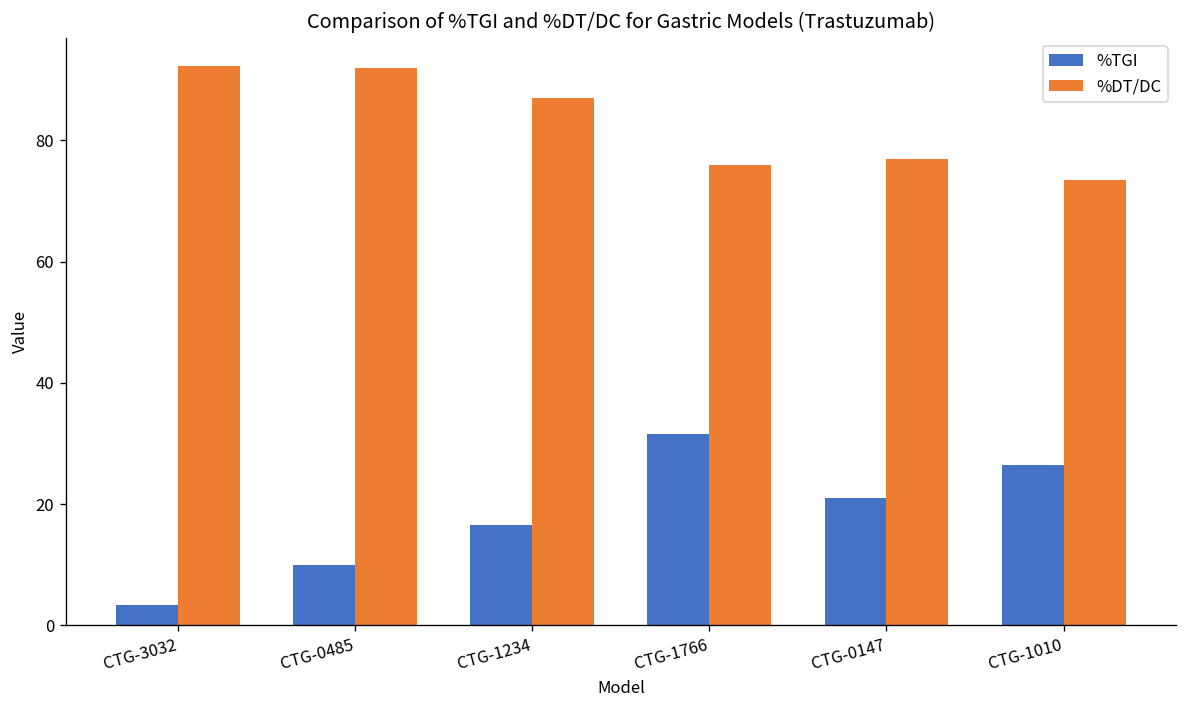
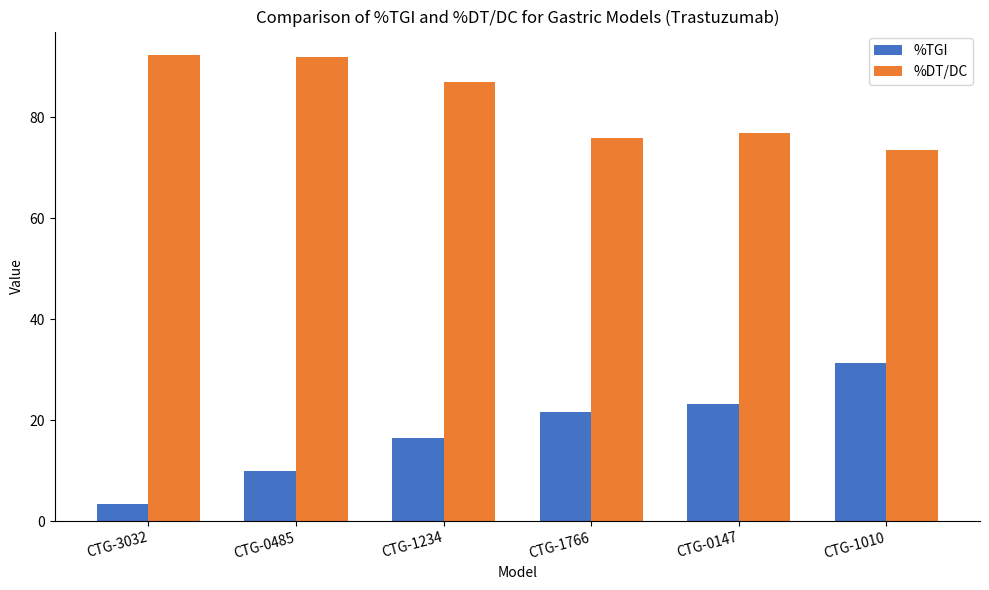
%TGI, CTG-1766: 32 -> 22
%TGI, CTG-0147: 21 -> 23
%TGI, CTG-1010: 26 -> 31
